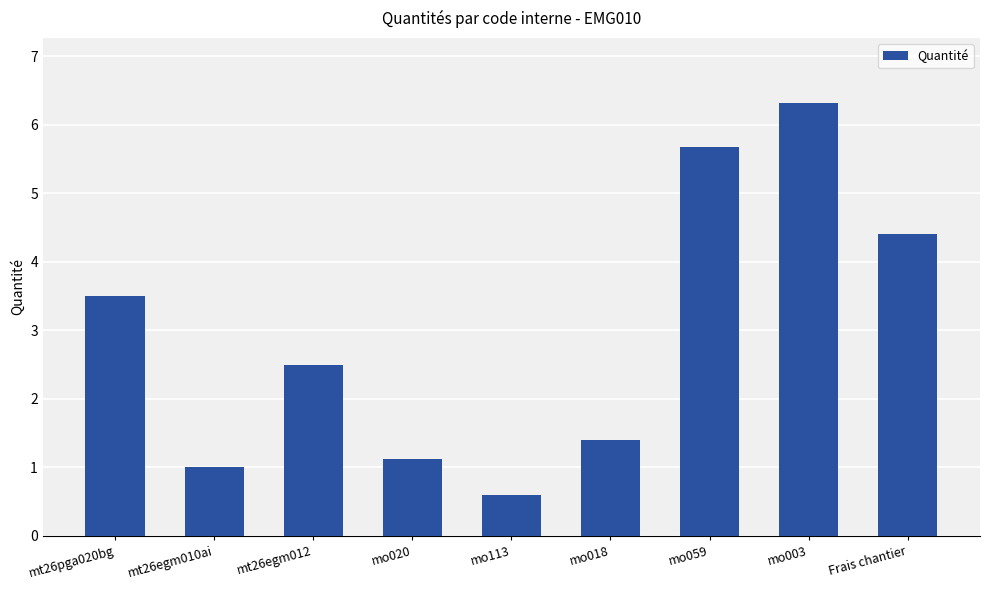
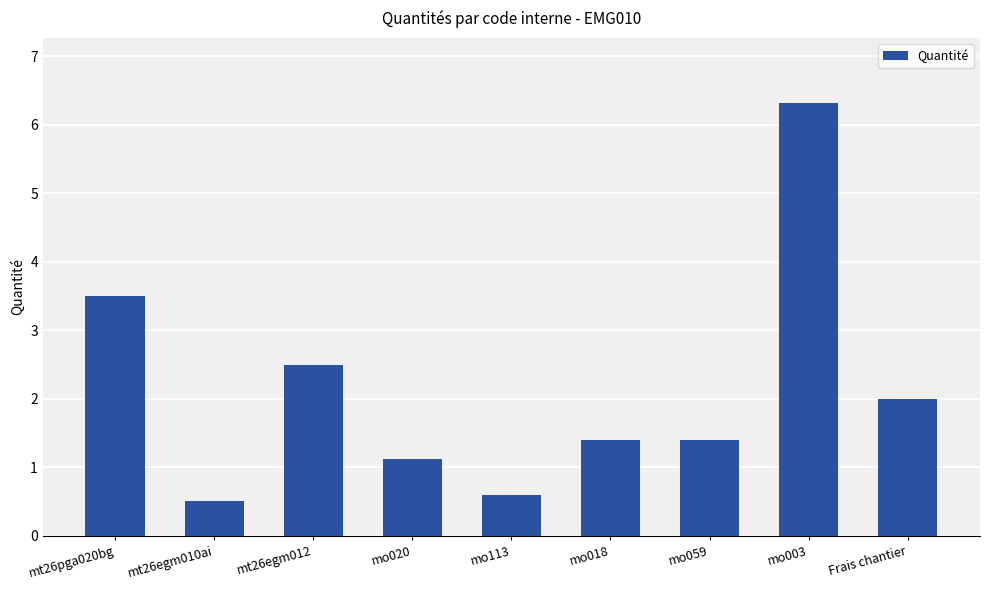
mt26egm010ai: 1.0 -> 0.5
mo059: 5.7 -> 1.4
Frais chantier: 4.4 -> 2.0
